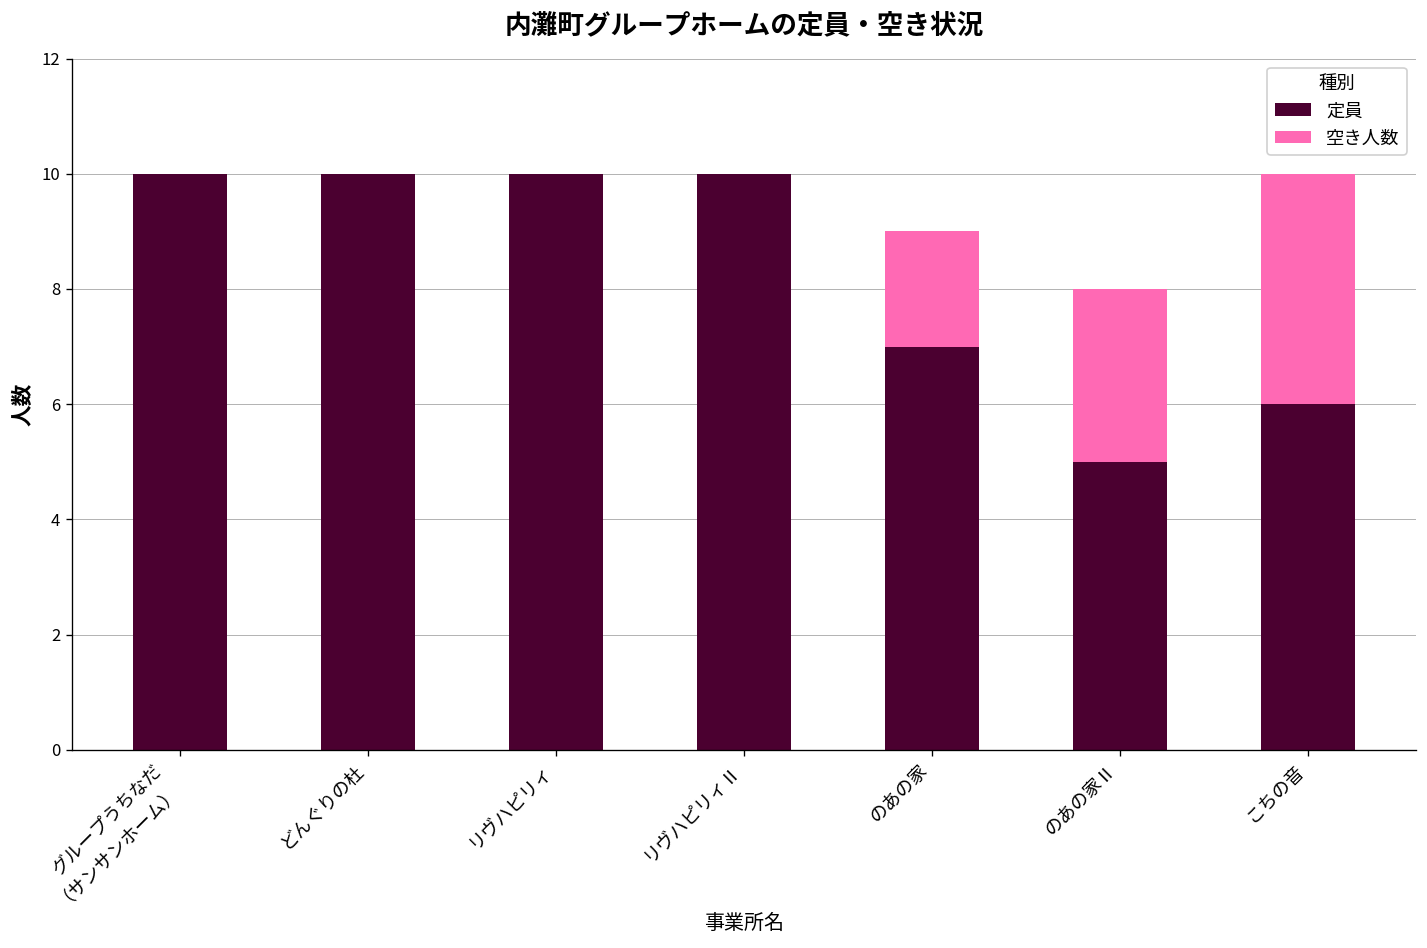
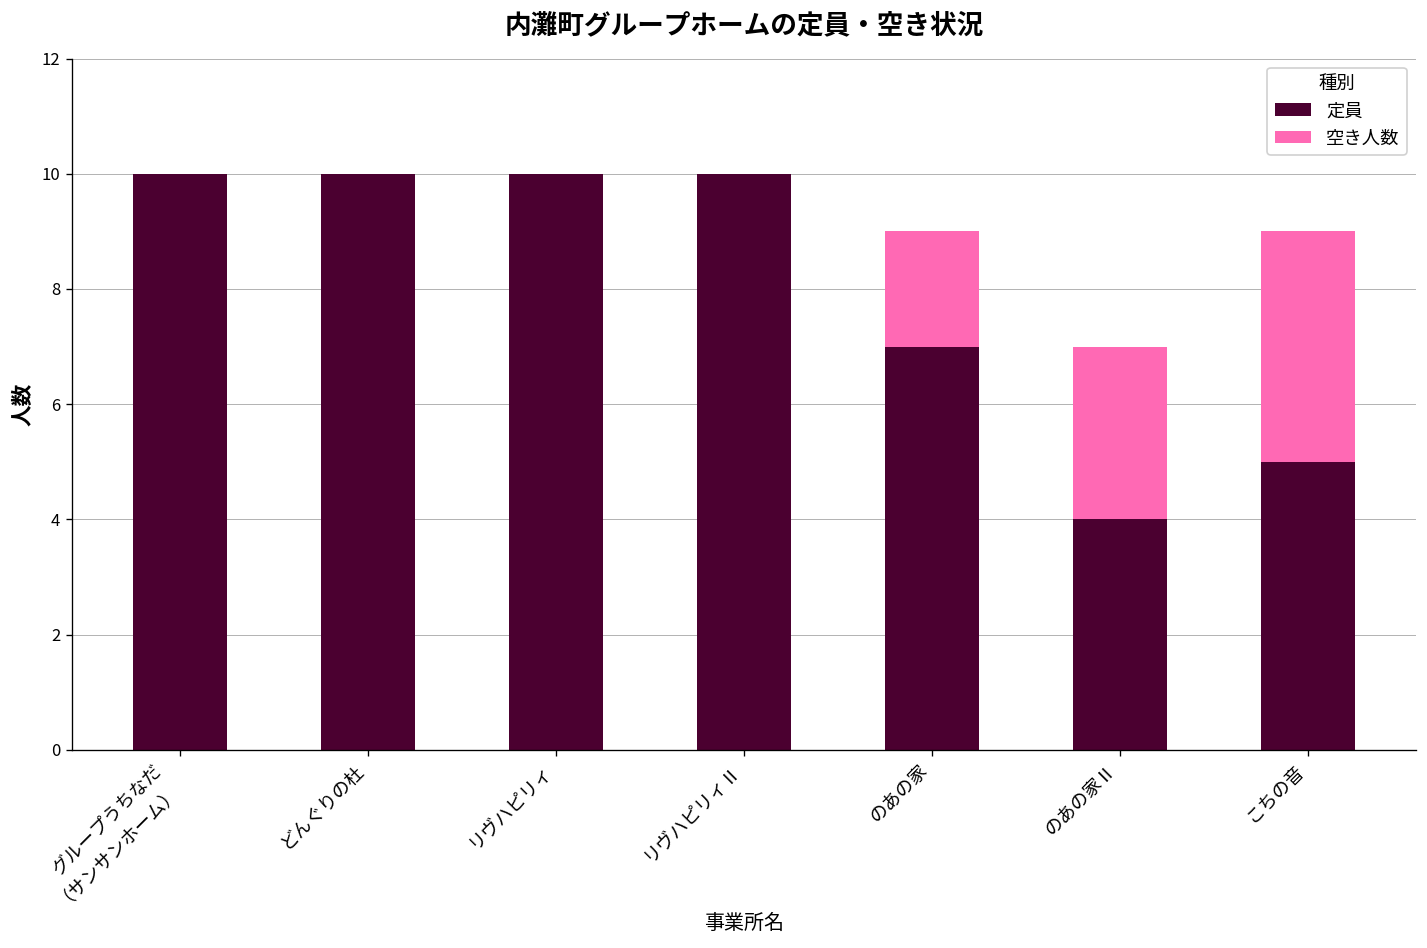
定員, のあの家Ⅱ: 5 -> 4
定員, こちの音: 6 -> 5
